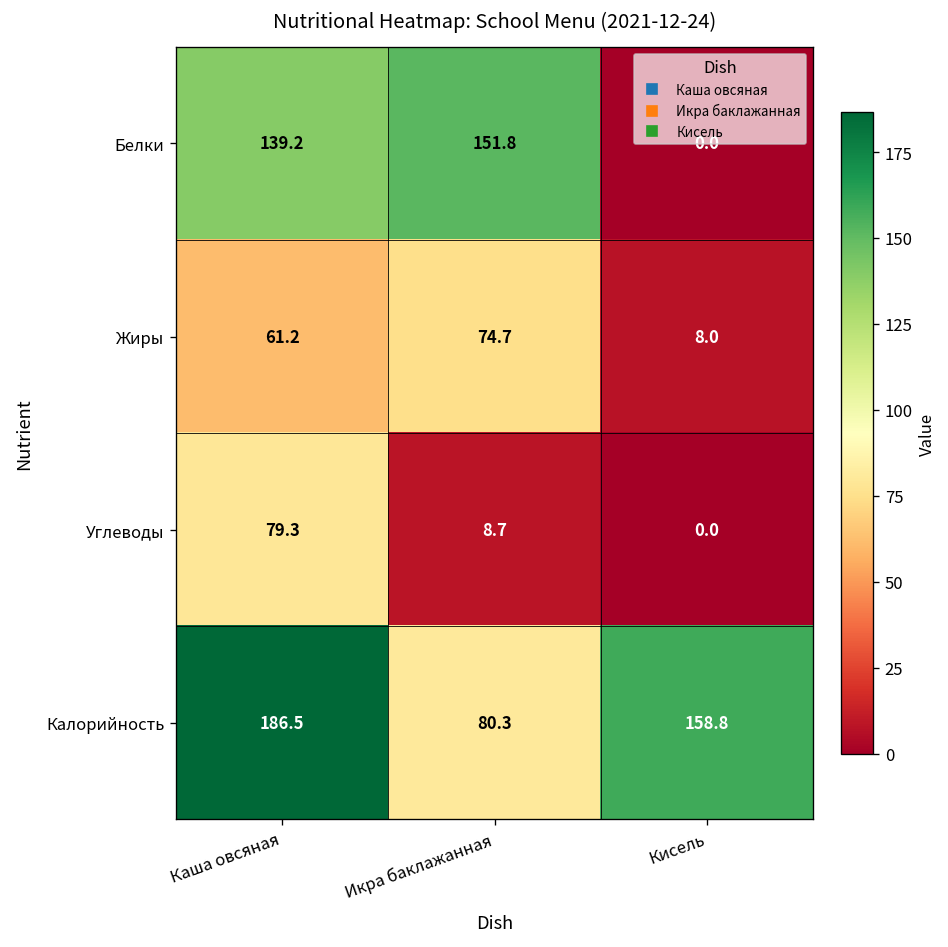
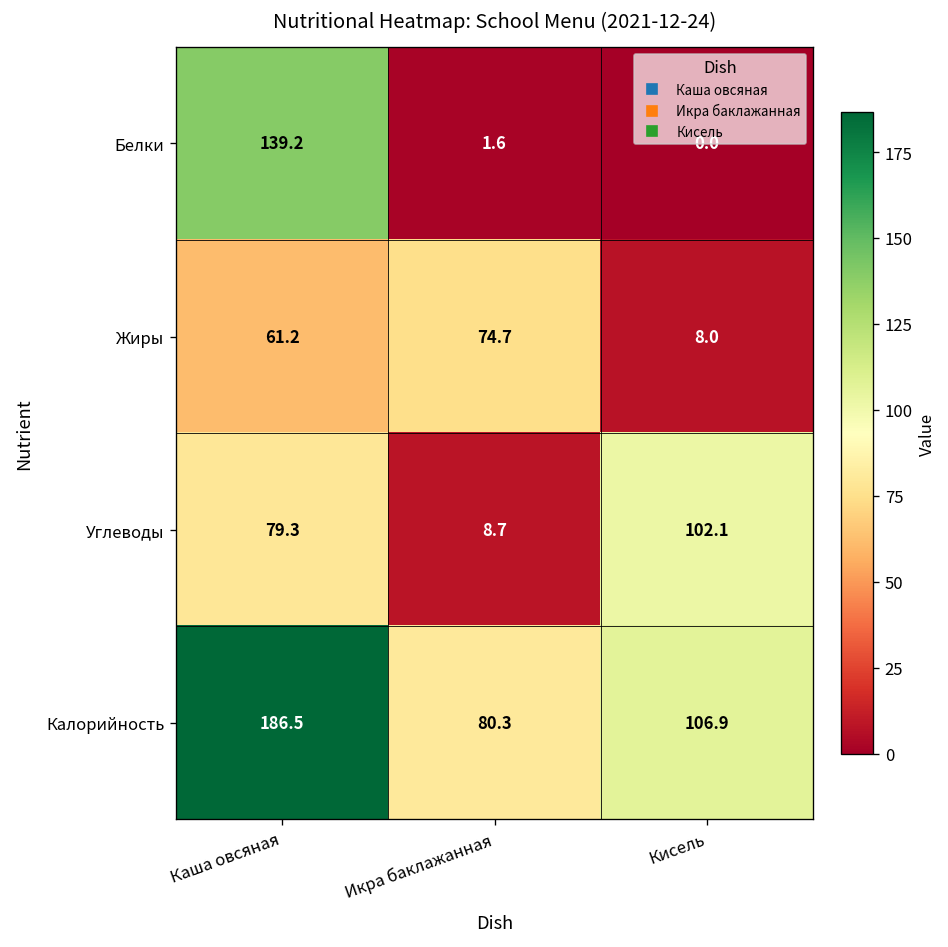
Белки, Икра баклажанная: 151.8 -> 1.6
Углеводы, Кисель: 0.0 -> 102.1
Калорийность, Кисель: 158.8 -> 106.9
